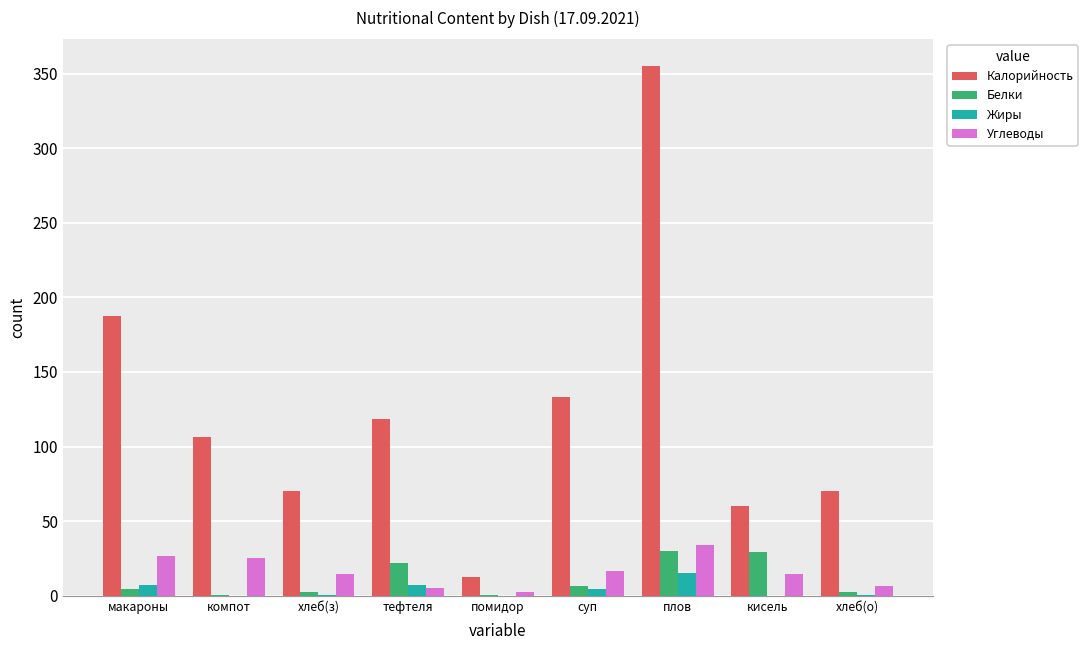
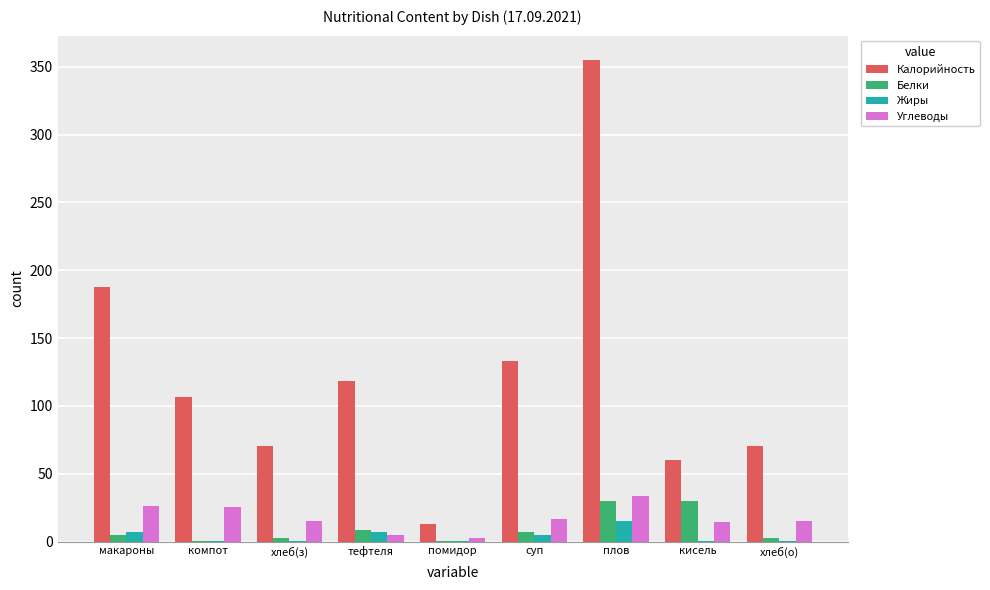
Белки, тефтеля: 22 -> 8
Углеводы, хлеб(о): 7 -> 15
